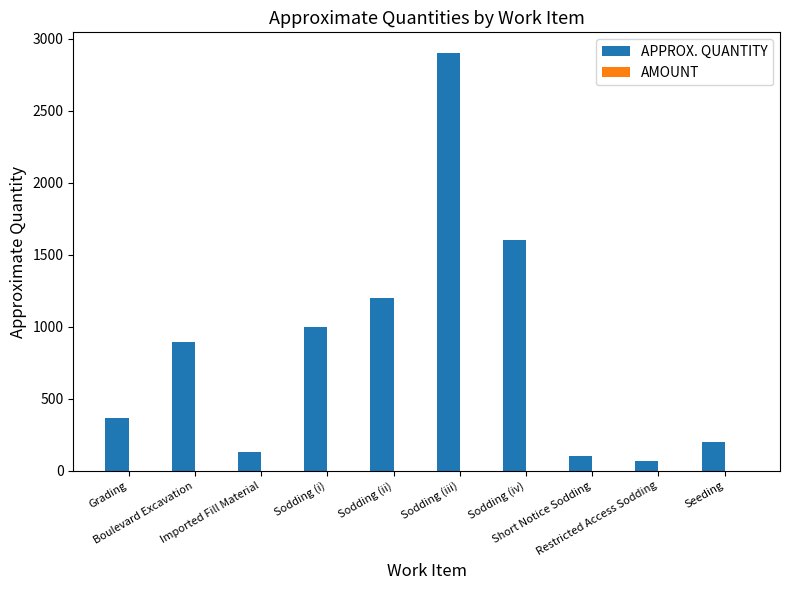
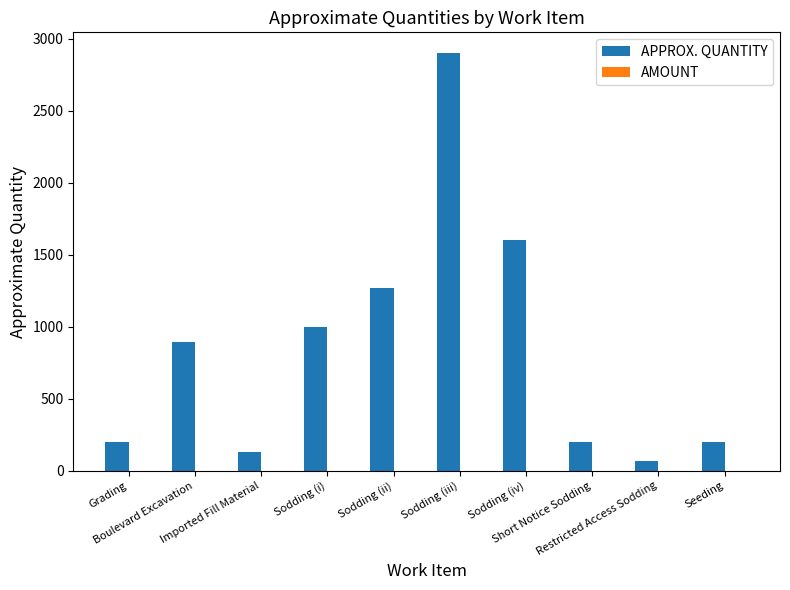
APPROX. QUANTITY, Grading: 370 -> 200
APPROX. QUANTITY, Sodding (ii): 1200 -> 1270
APPROX. QUANTITY, Short Notice Sodding: 100 -> 200
